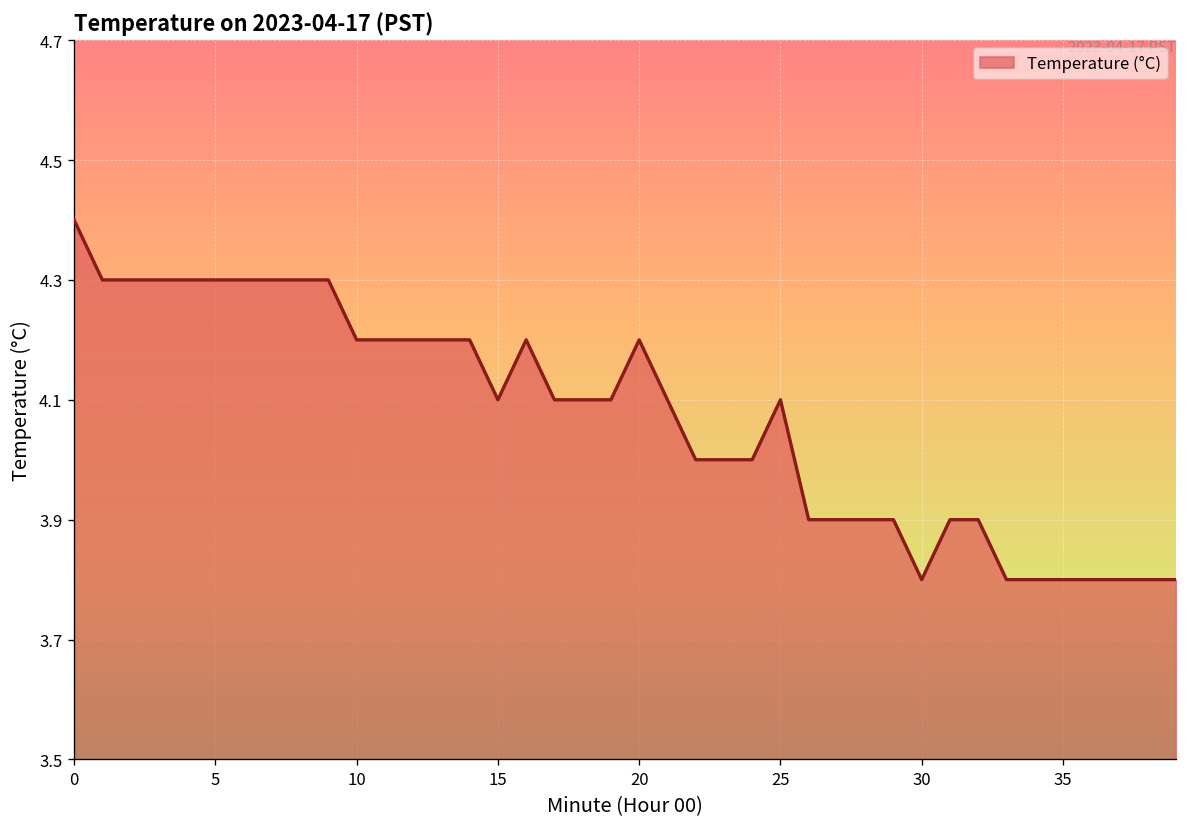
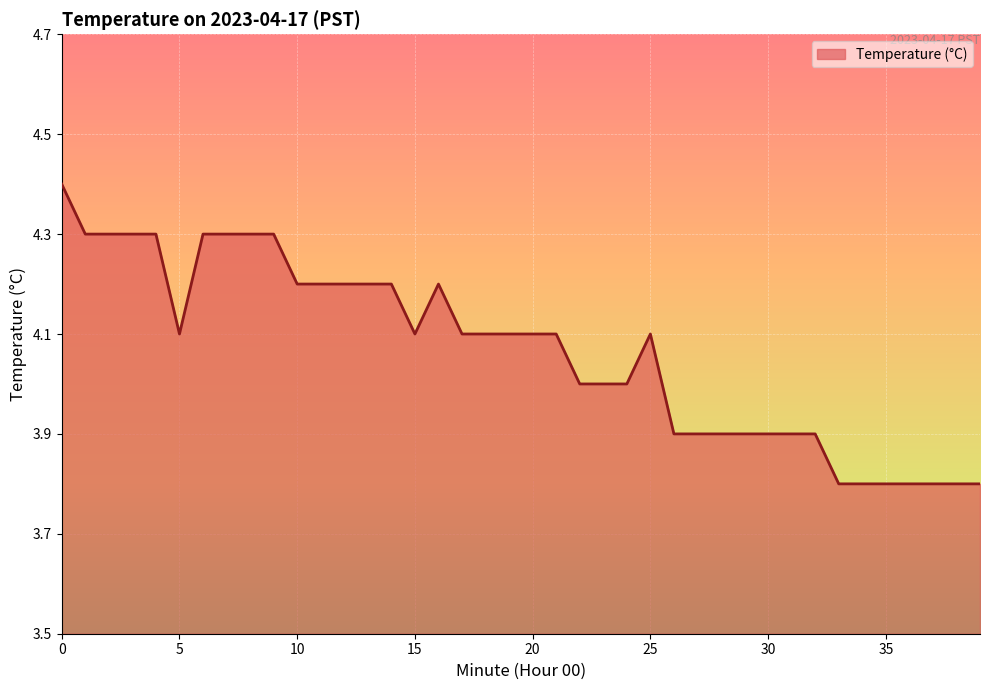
5: 4.3 -> 4.1
20: 4.2 -> 4.1
30: 3.8 -> 3.9
